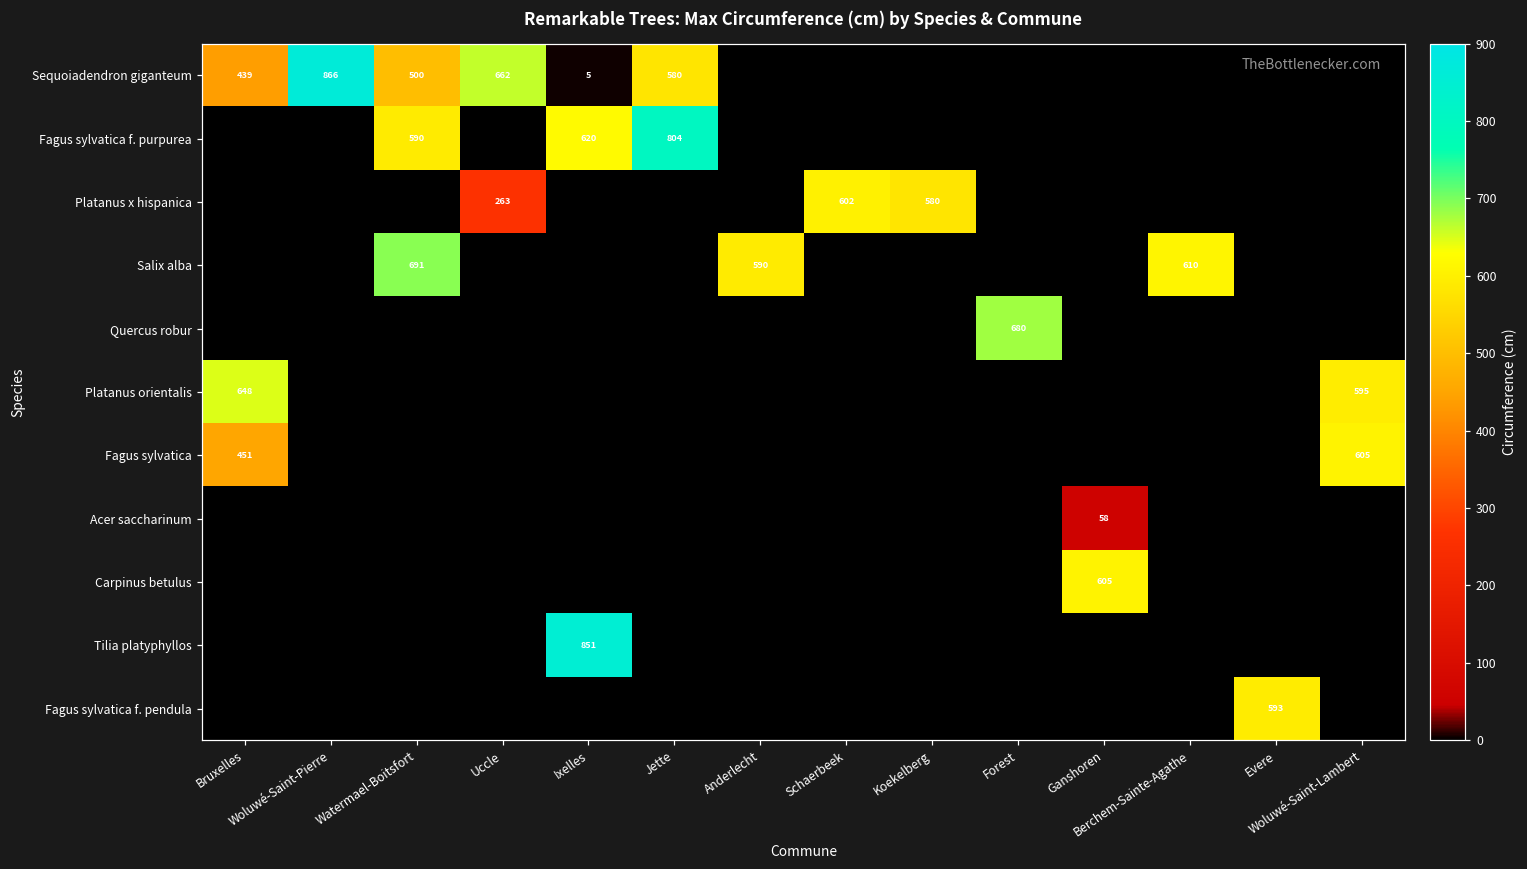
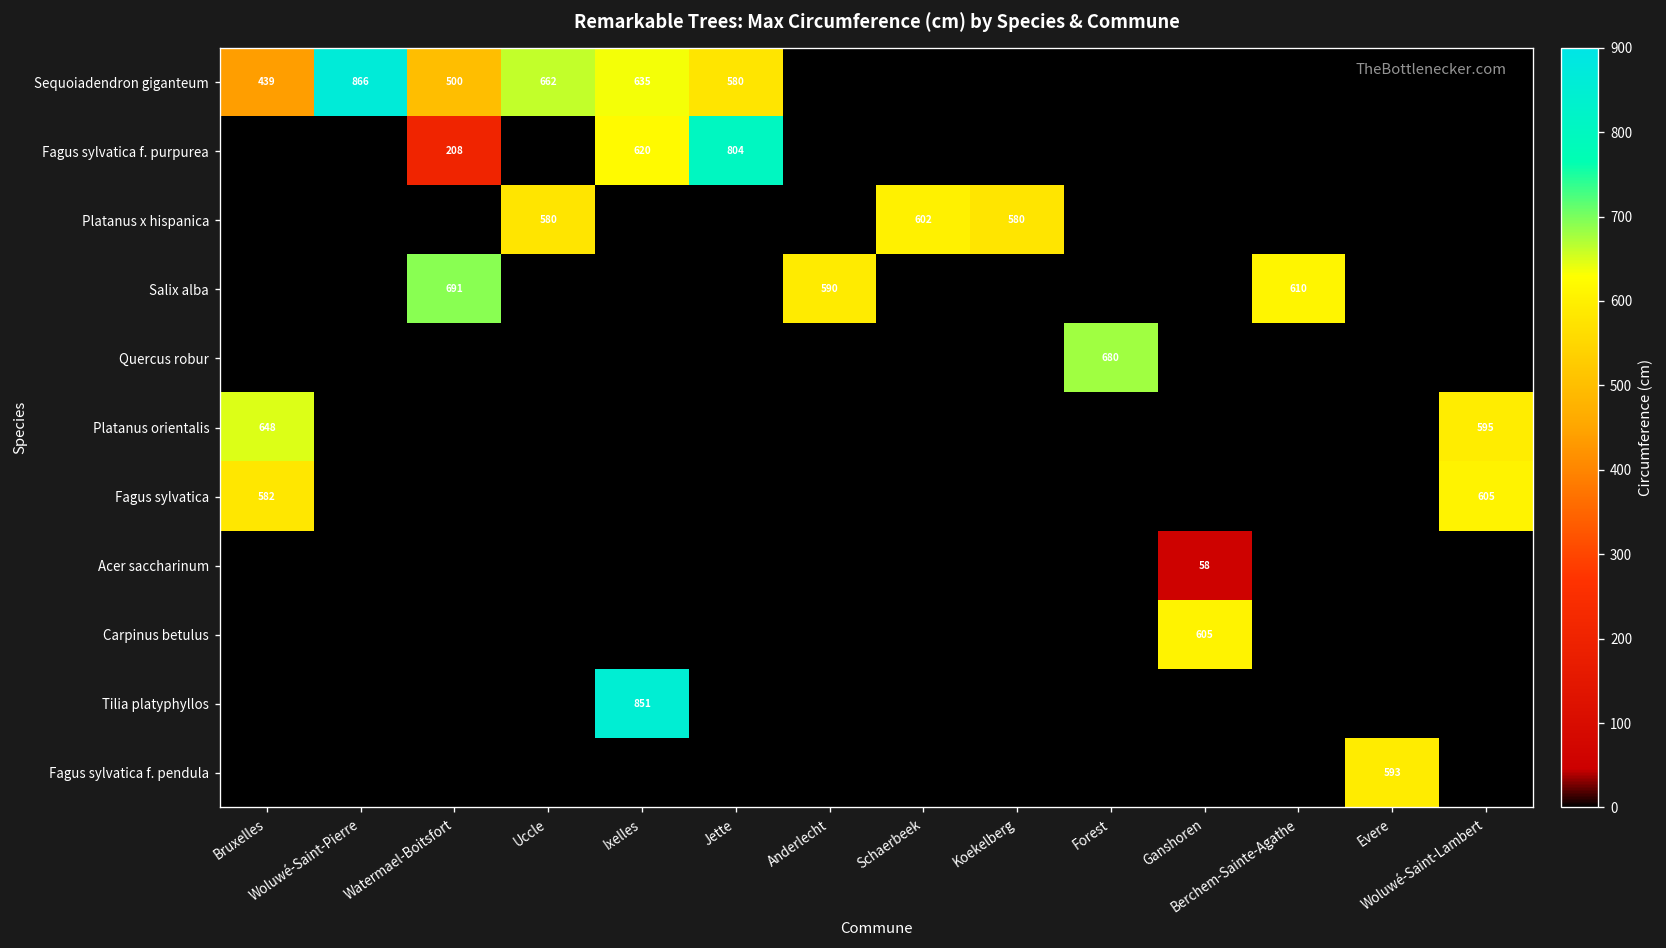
Sequoiadendron giganteum, Ixelles: 5 -> 635
Fagus sylvatica f. purpurea, Watermael-Boitsfort: 590 -> 208
Platanus x hispanica, Uccle: 263 -> 580
Fagus sylvatica, Bruxelles: 451 -> 582
